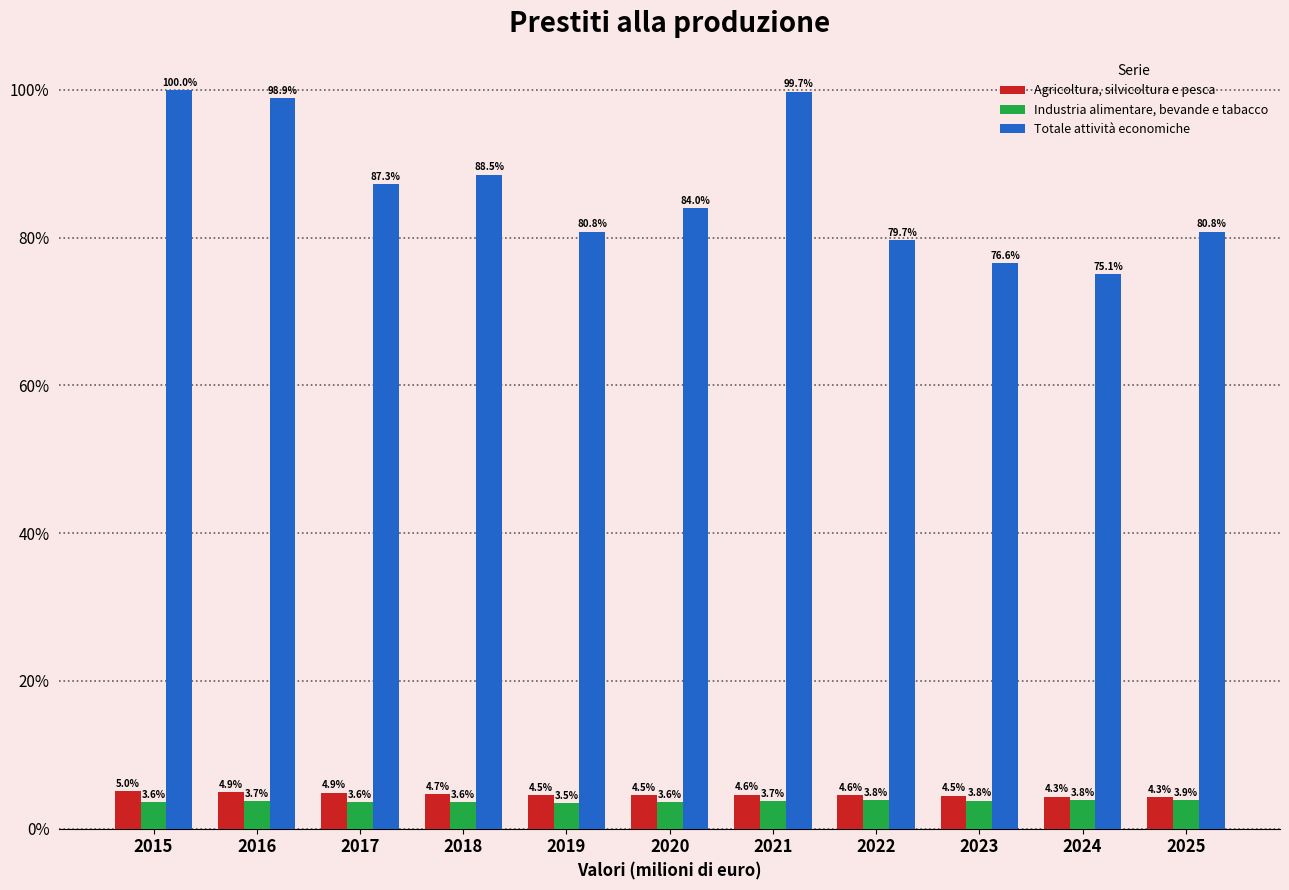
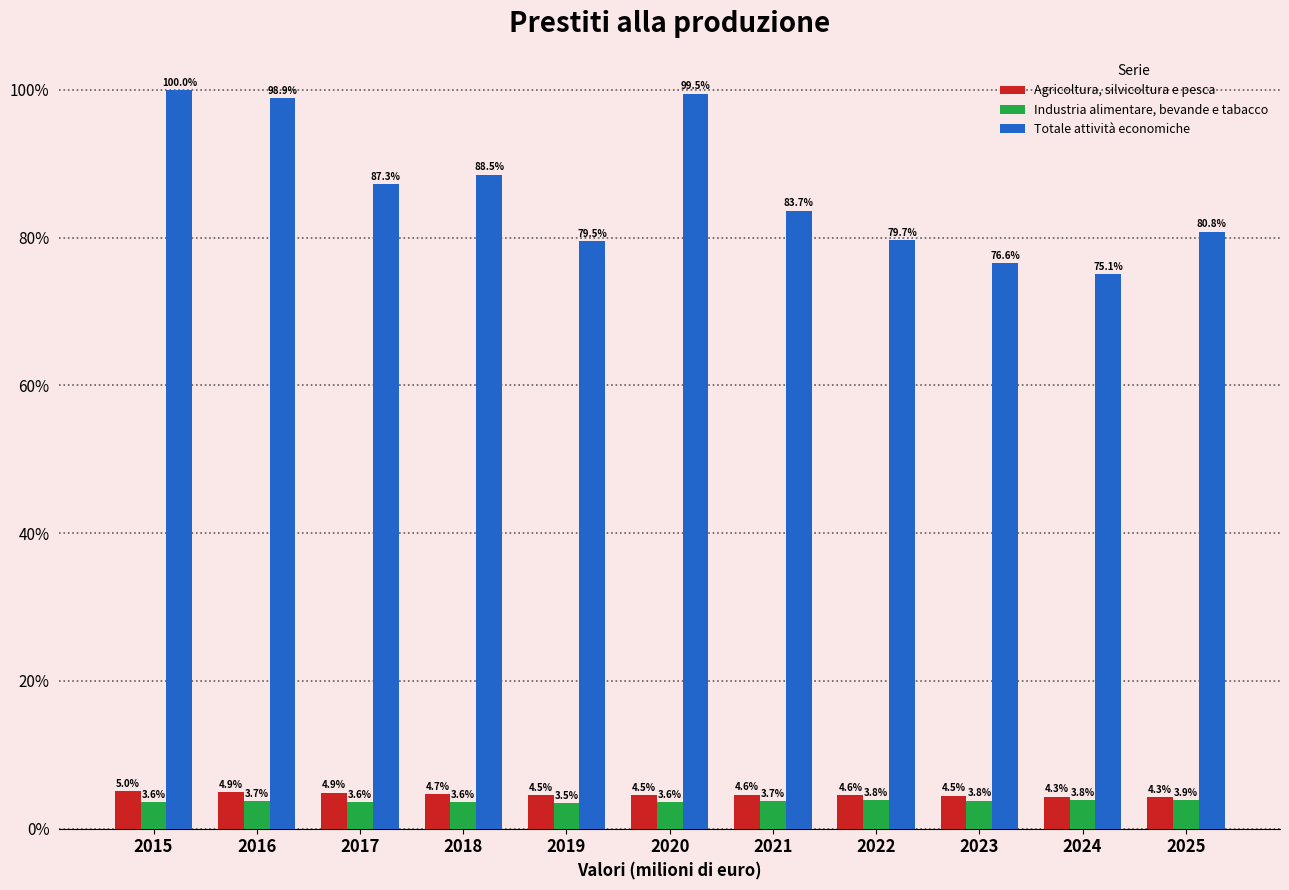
Totale attività economiche, 2019: 80.8% -> 79.5%
Totale attività economiche, 2020: 84.0% -> 99.5%
Totale attività economiche, 2021: 99.7% -> 83.7%
